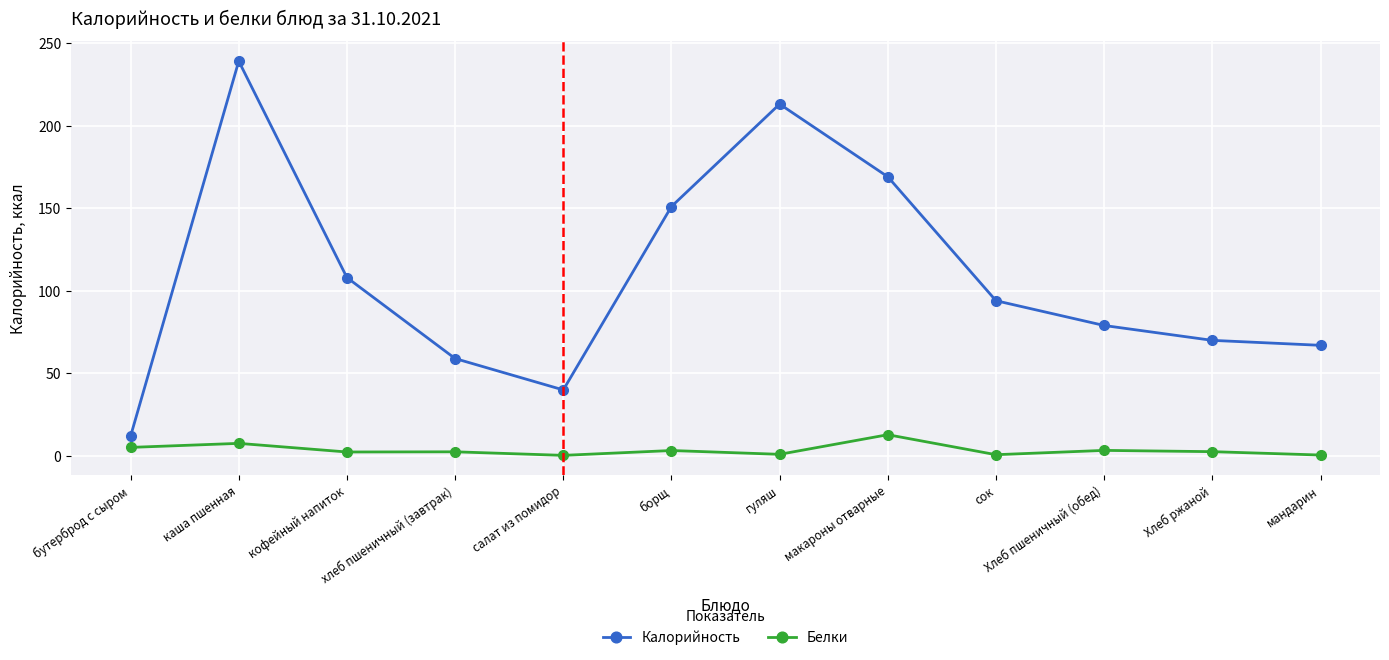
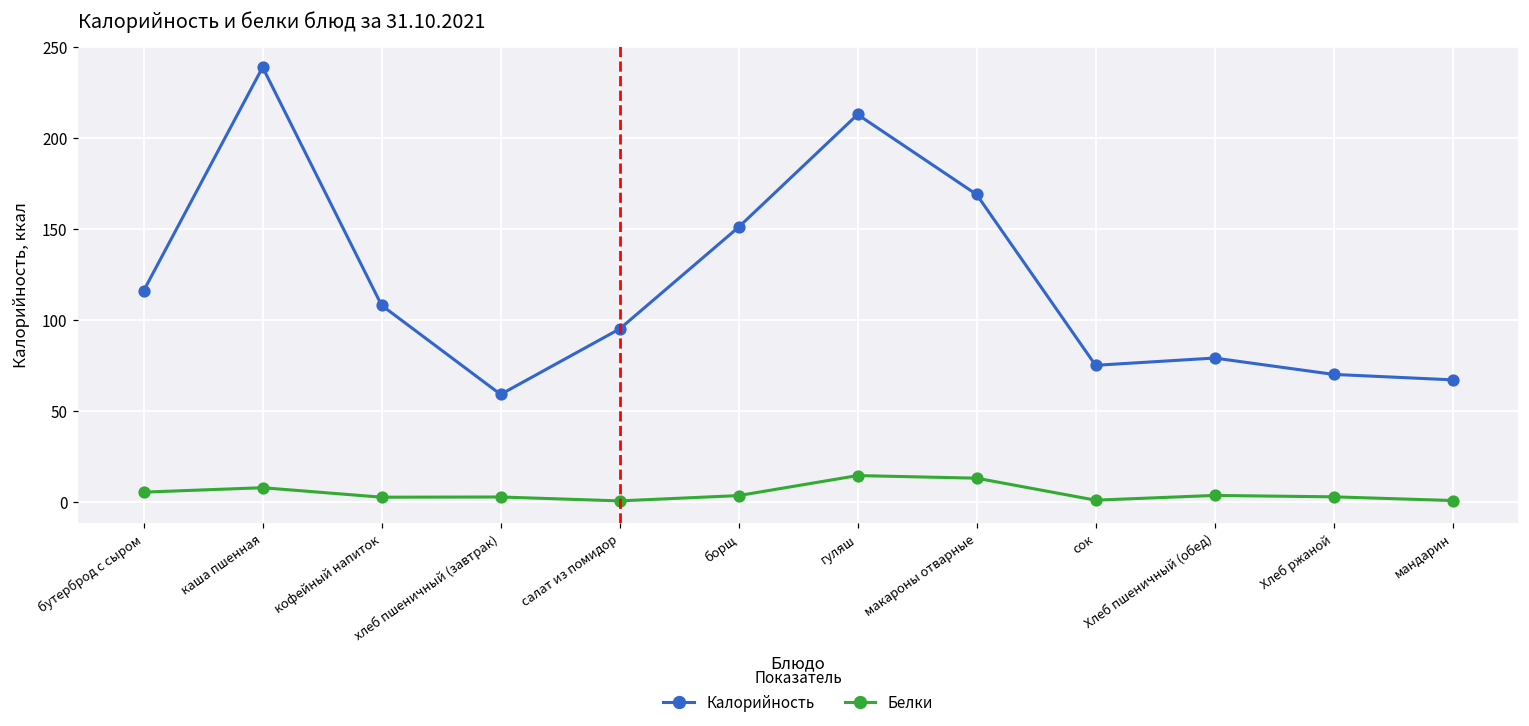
Калорийность, бутерброд с сыром: 12 -> 116
Калорийность, салат из помидор: 40 -> 95
Белки, гуляш: 1 -> 14
Калорийность, сок: 94 -> 75
